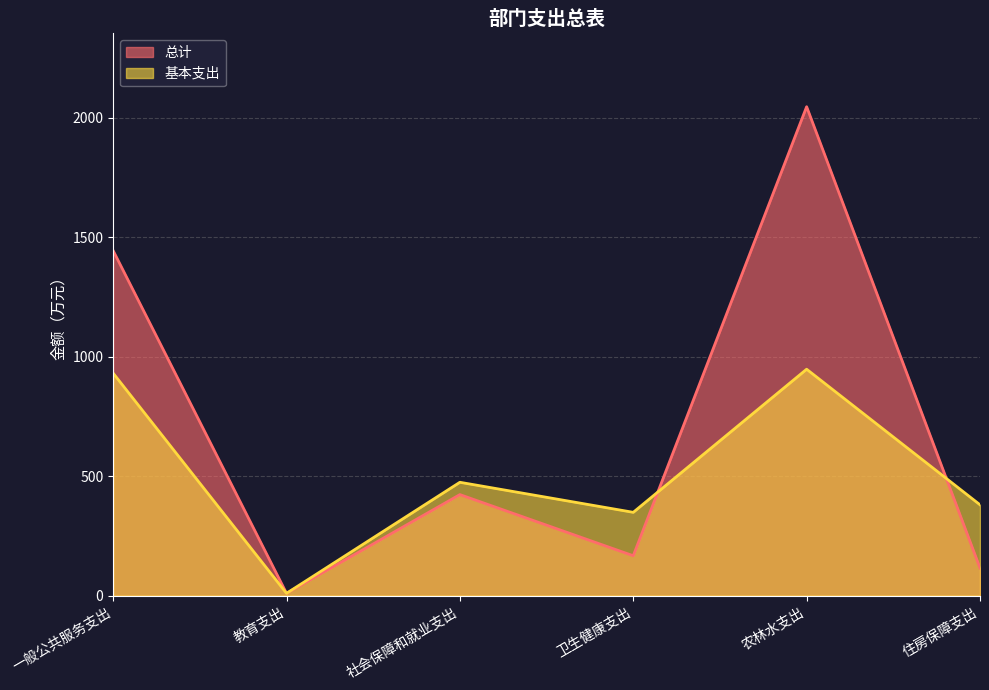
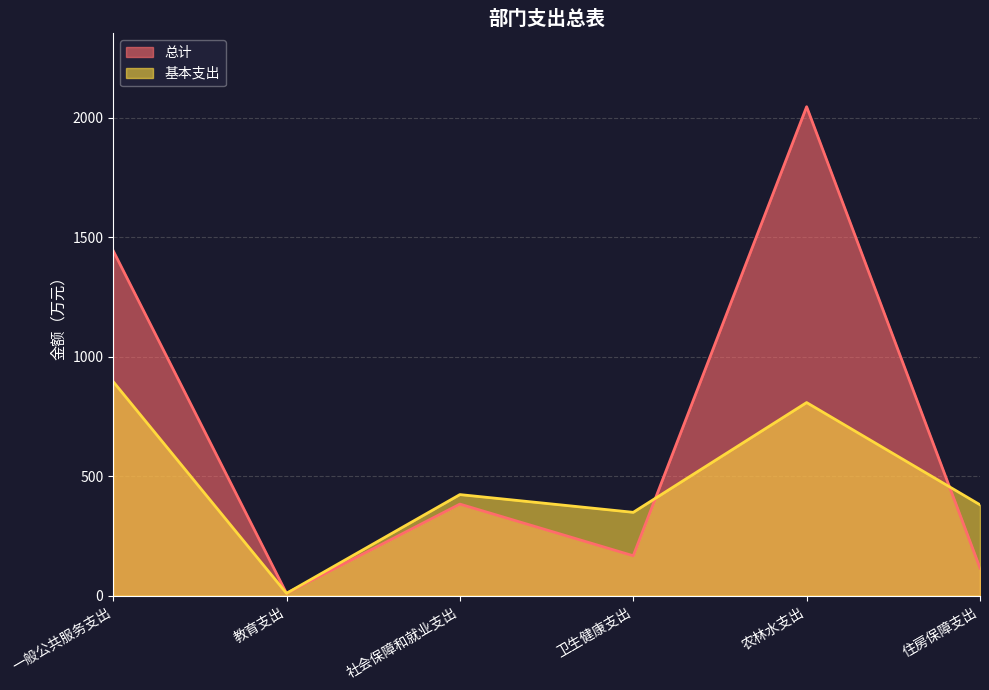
基本支出, 一般公共服务支出: 930 -> 900
总计, 社会保障和就业支出: 420 -> 380
基本支出, 社会保障和就业支出: 470 -> 420
基本支出, 农林水支出: 950 -> 810
